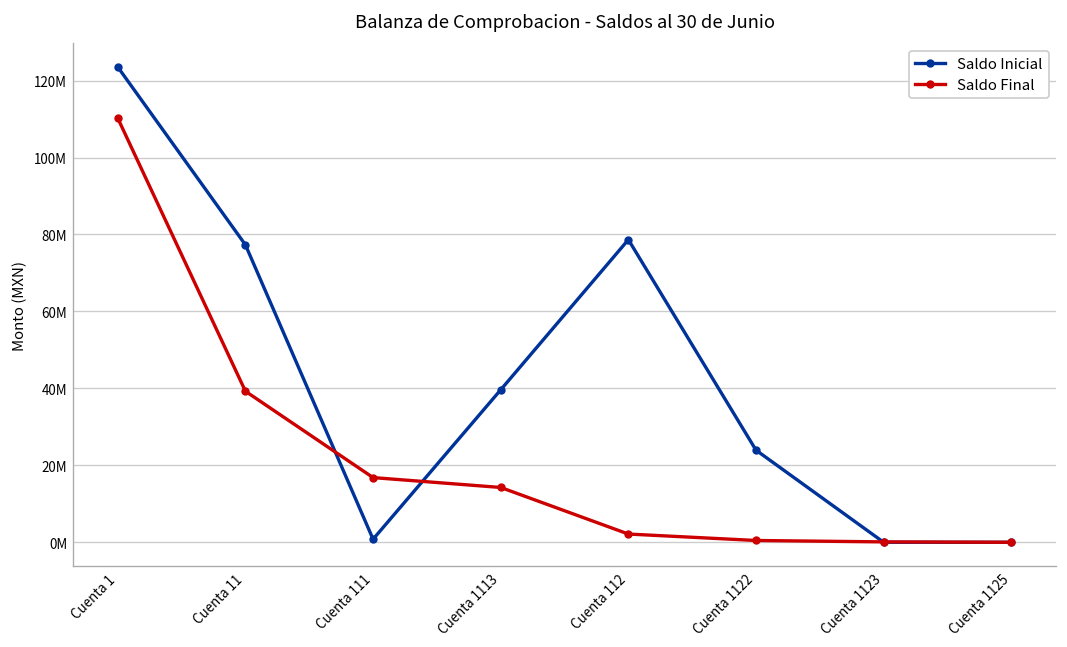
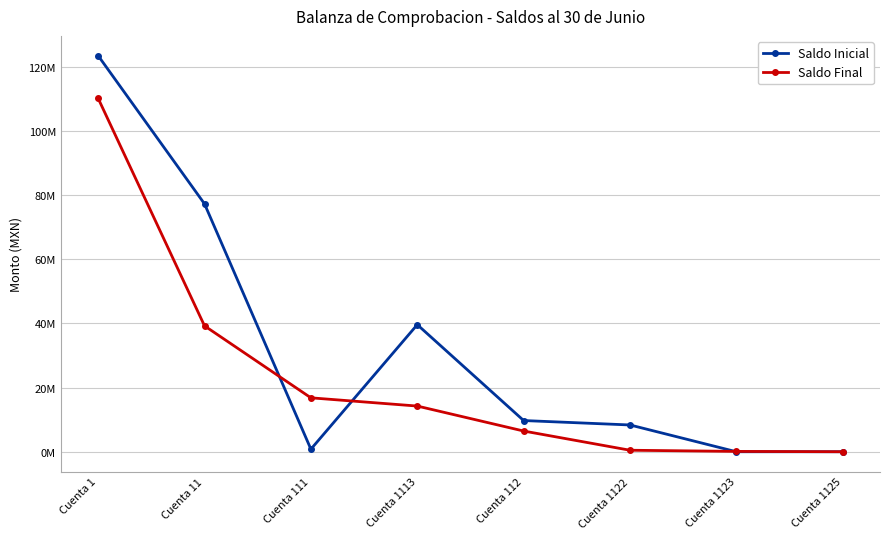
Saldo Inicial, Cuenta 112: 79000000 -> 10000000
Saldo Final, Cuenta 112: 2000000 -> 6000000
Saldo Inicial, Cuenta 1122: 24000000 -> 8000000
